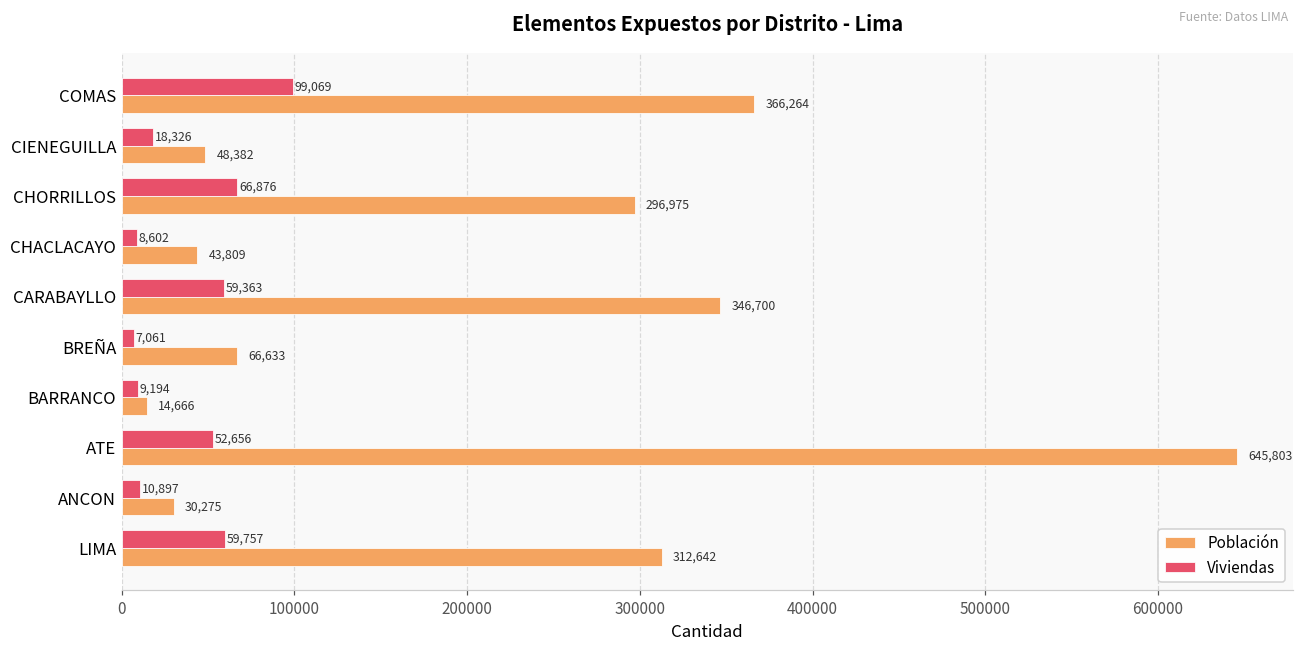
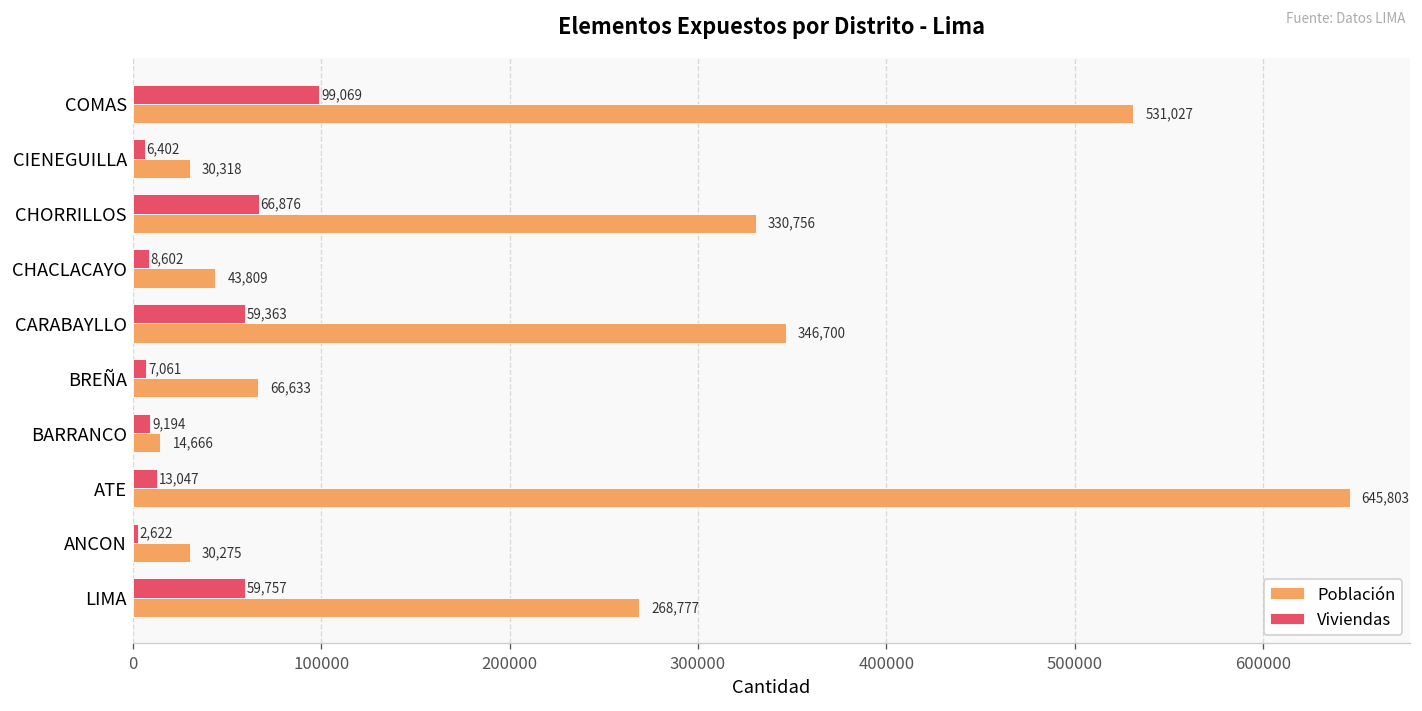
Población, COMAS: 366,264 -> 531,027
Viviendas, CIENEGUILLA: 18,326 -> 6,402
Población, CIENEGUILLA: 48,382 -> 30,318
Población, CHORRILLOS: 296,975 -> 330,756
Viviendas, ATE: 52,656 -> 13,047
Viviendas, ANCON: 10,897 -> 2,622
Población, LIMA: 312,642 -> 268,777
